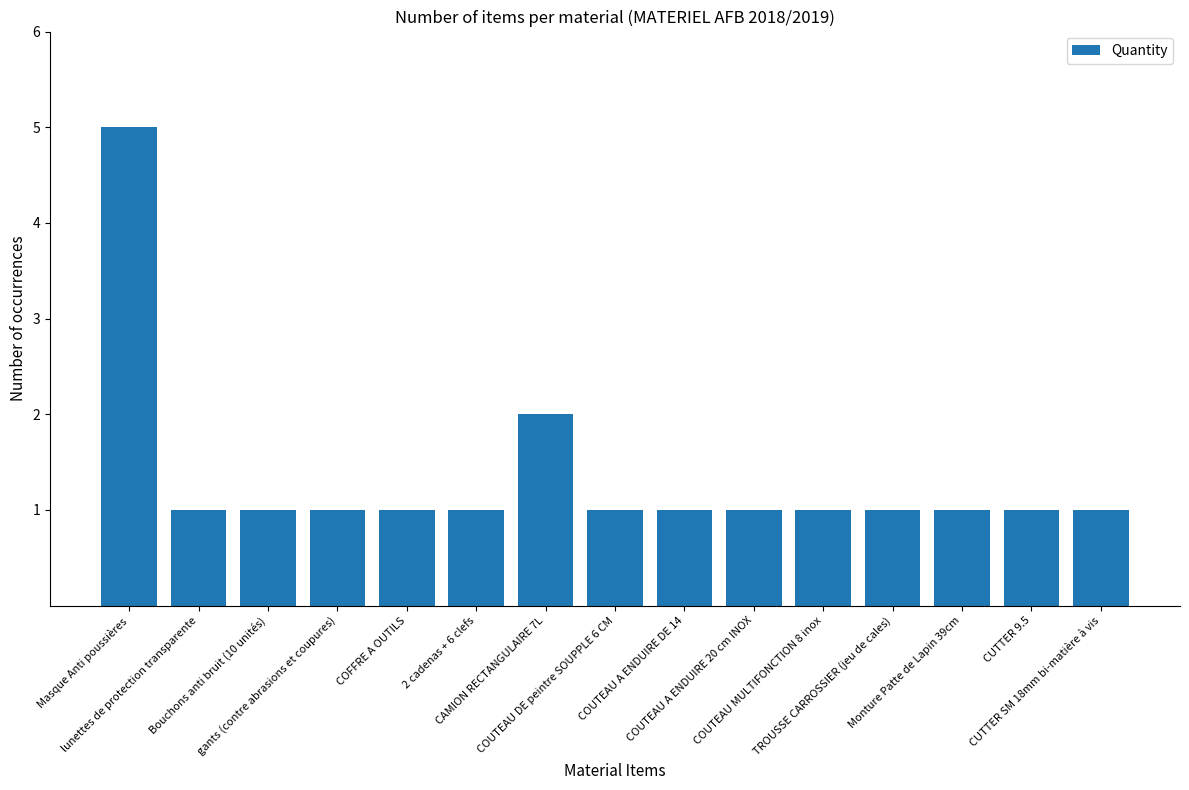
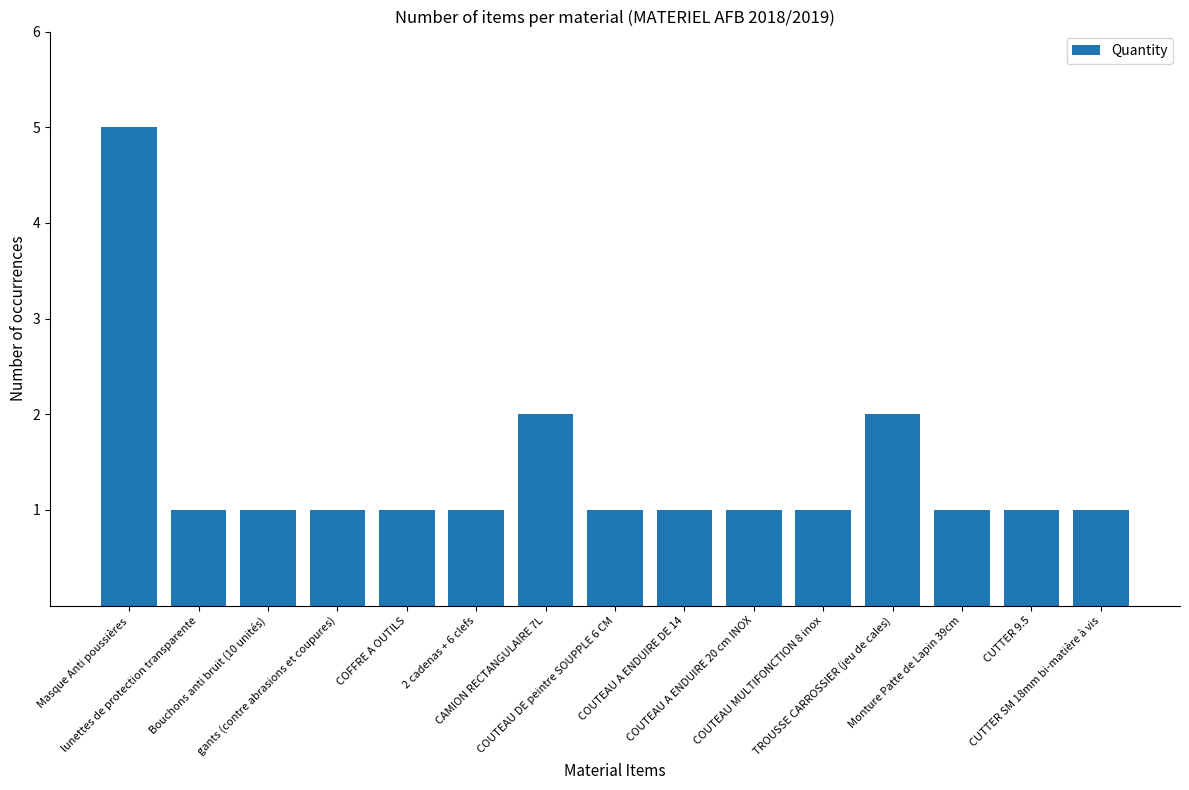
TROUSSE CARROSSIER (jeu de cales): 1 -> 2
